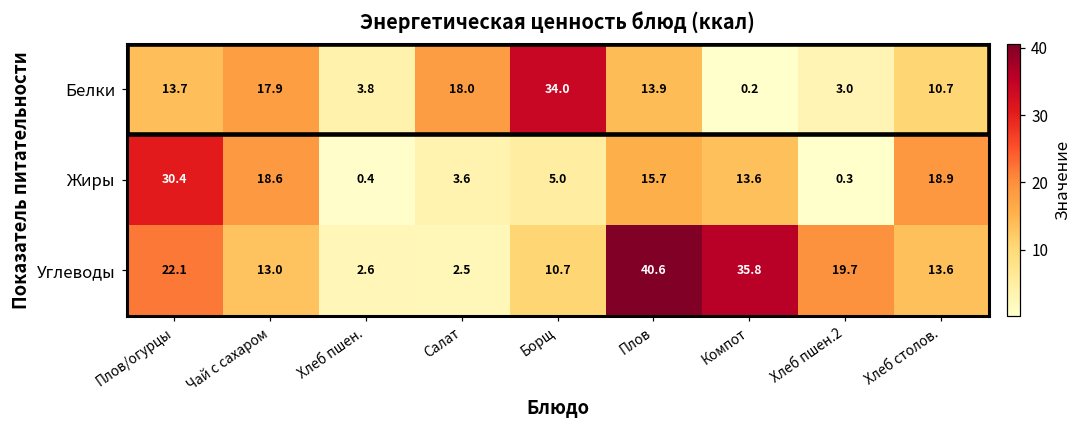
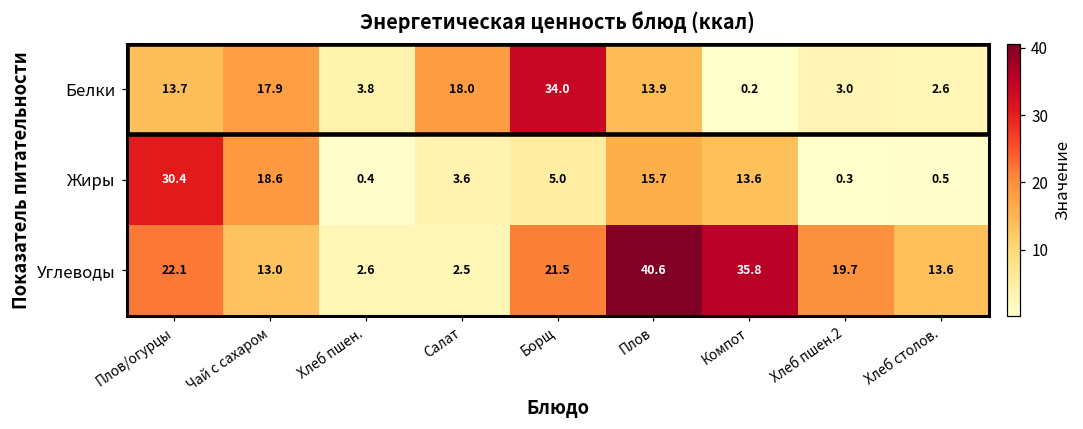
Белки, Хлеб столов.: 10.7 -> 2.6
Жиры, Хлеб столов.: 18.9 -> 0.5
Углеводы, Борщ: 10.7 -> 21.5
